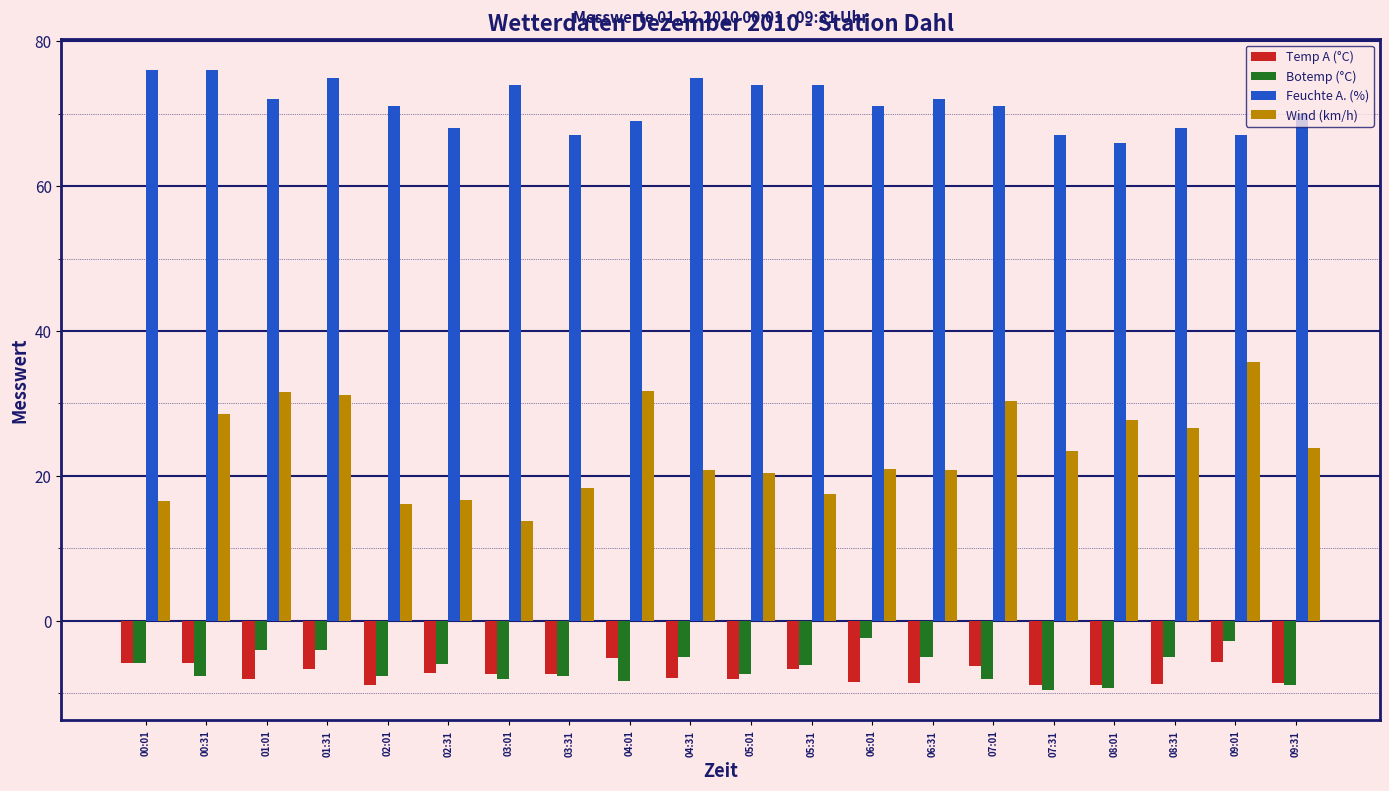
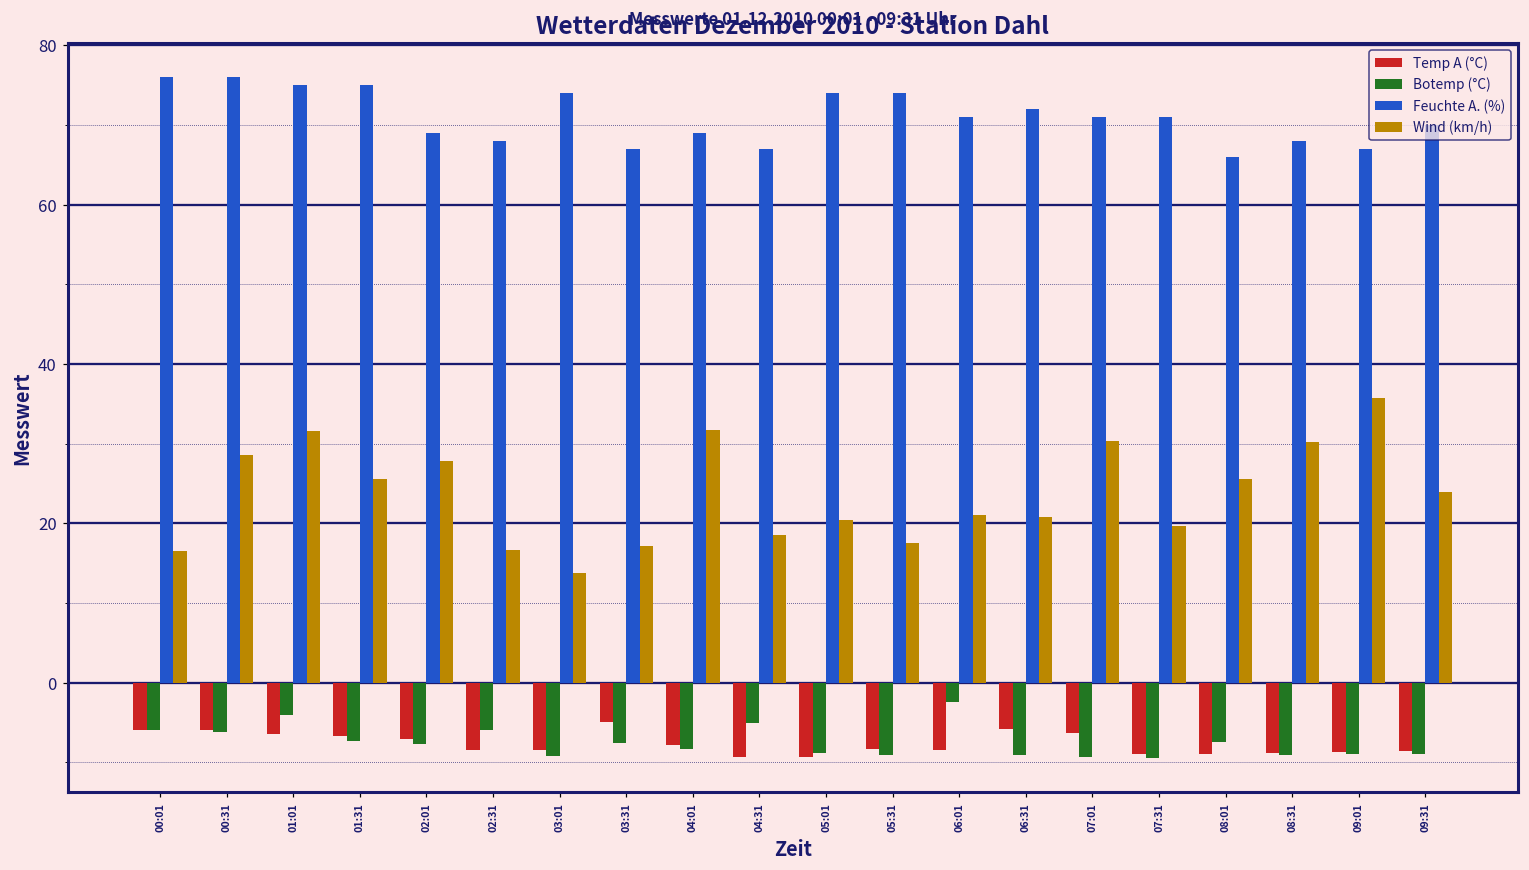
Botemp (°C), 00:31: -8 -> -6
Temp A (°C), 01:01: -8 -> -6
Feuchte A. (%), 01:01: 72 -> 75
Botemp (°C), 01:31: -4 -> -7
Wind (km/h), 01:31: 31 -> 26
Temp A (°C), 02:01: -9 -> -7
Feuchte A. (%), 02:01: 71 -> 69
Wind (km/h), 02:01: 16 -> 28
Temp A (°C), 02:31: -7 -> -8
Temp A (°C), 03:01: -7 -> -9
Botemp (°C), 03:01: -8 -> -9
Temp A (°C), 03:31: -7 -> -5
Wind (km/h), 03:31: 18 -> 17
Temp A (°C), 04:01: -5 -> -8
Temp A (°C), 04:31: -8 -> -9
Feuchte A. (%), 04:31: 75 -> 67
Wind (km/h), 04:31: 21 -> 19
Temp A (°C), 05:01: -8 -> -9
Botemp (°C), 05:01: -7 -> -9
Temp A (°C), 05:31: -7 -> -8
Botemp (°C), 05:31: -6 -> -9
Temp A (°C), 06:31: -9 -> -6
Botemp (°C), 06:31: -5 -> -9
Botemp (°C), 07:01: -8 -> -9
Feuchte A. (%), 07:31: 67 -> 71
Wind (km/h), 07:31: 24 -> 20
Botemp (°C), 08:01: -9 -> -7
Wind (km/h), 08:01: 28 -> 26
Botemp (°C), 08:31: -5 -> -9
Wind (km/h), 08:31: 27 -> 30
Temp A (°C), 09:01: -6 -> -9
Botemp (°C), 09:01: -3 -> -9
